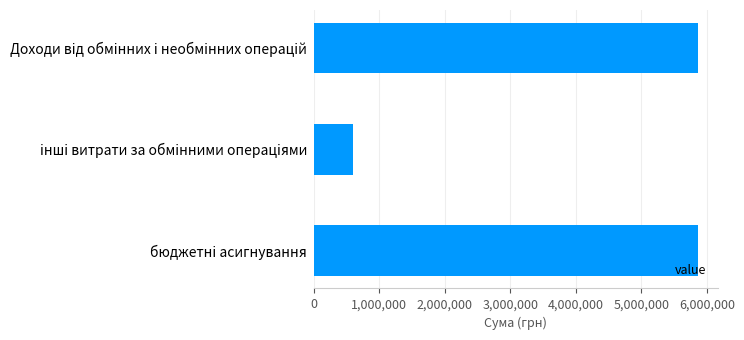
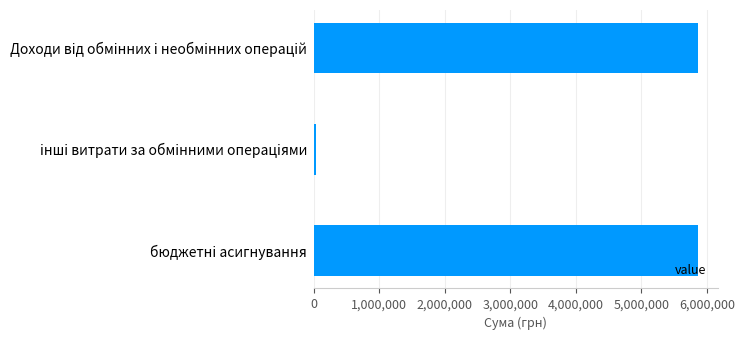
інші витрати за обмінними операціями: 600,000 -> 0
